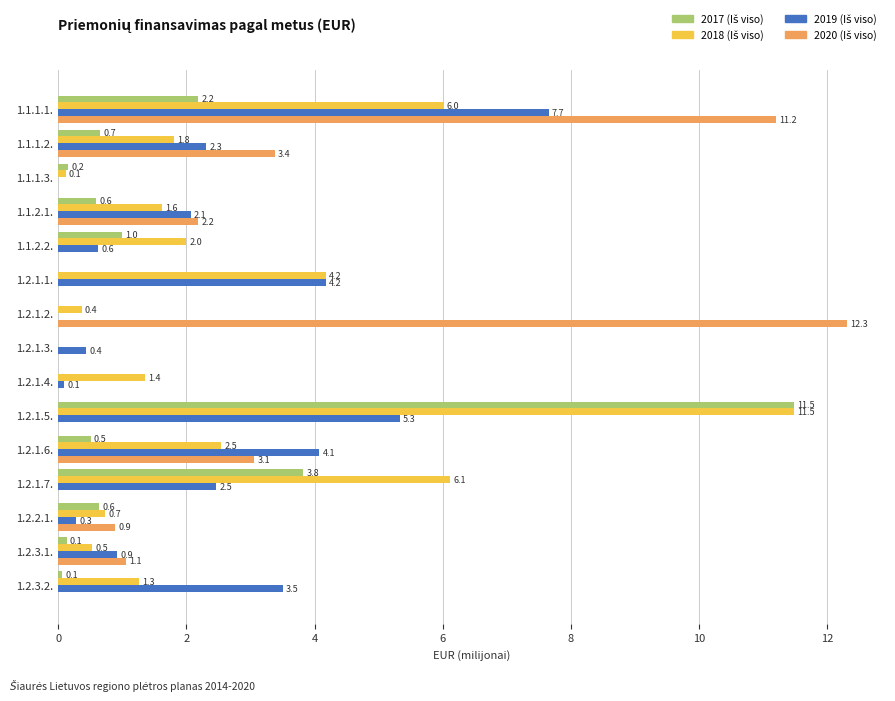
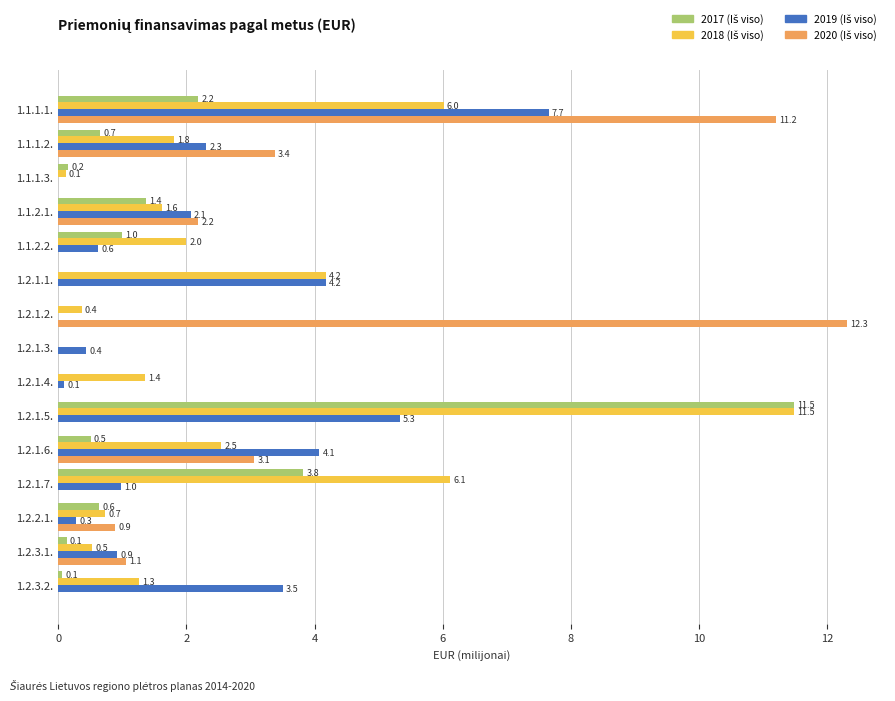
2017 (Iš viso), 1.1.2.1.: 0.6 -> 1.4
2019 (Iš viso), 1.2.1.7.: 2.5 -> 1.0
